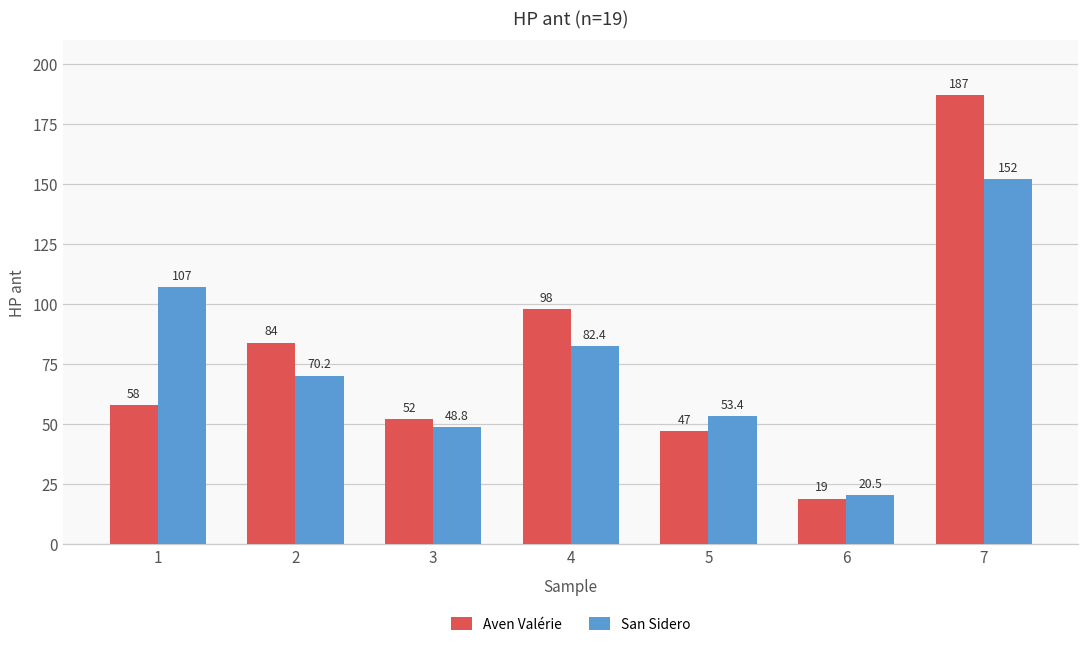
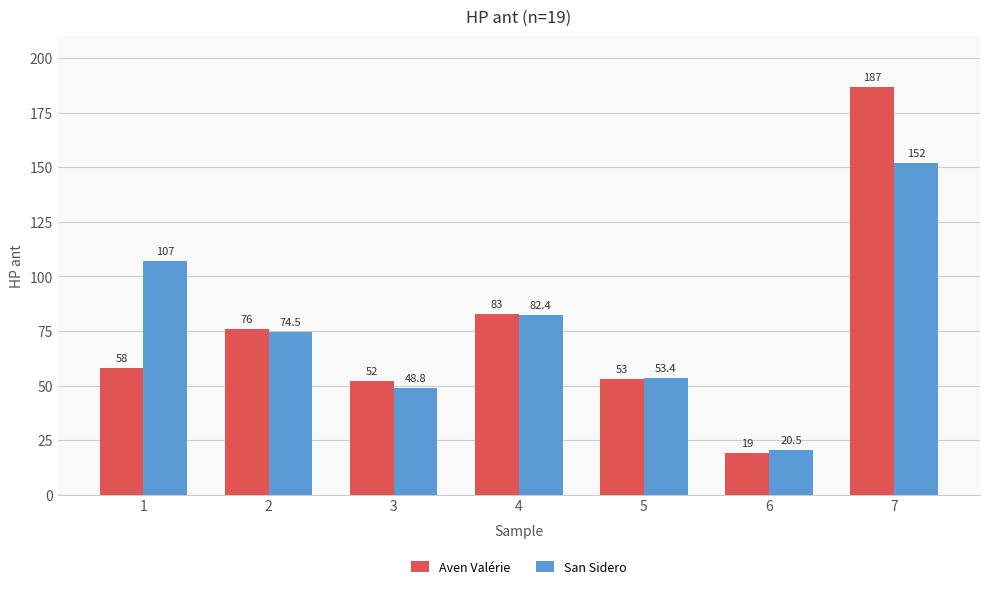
Aven Valérie, 2: 84 -> 76
San Sidero, 2: 70.2 -> 74.5
Aven Valérie, 4: 98 -> 83
Aven Valérie, 5: 47 -> 53
